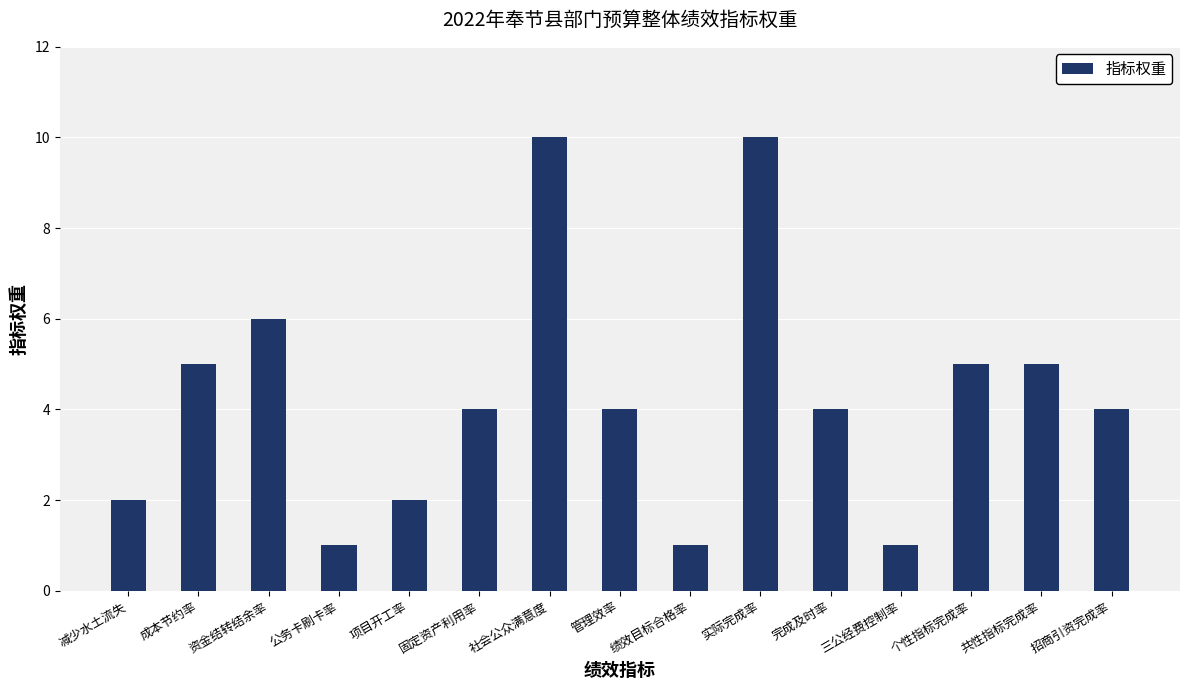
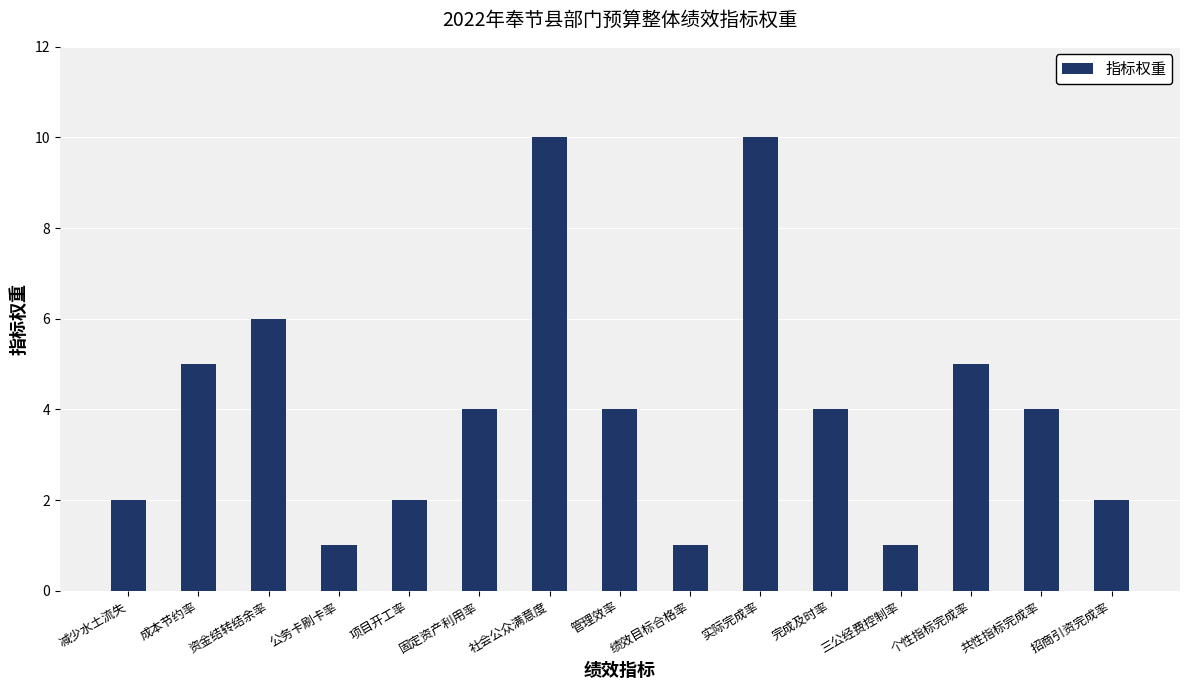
共性指标完成率: 5 -> 4
招商引资完成率: 4 -> 2
